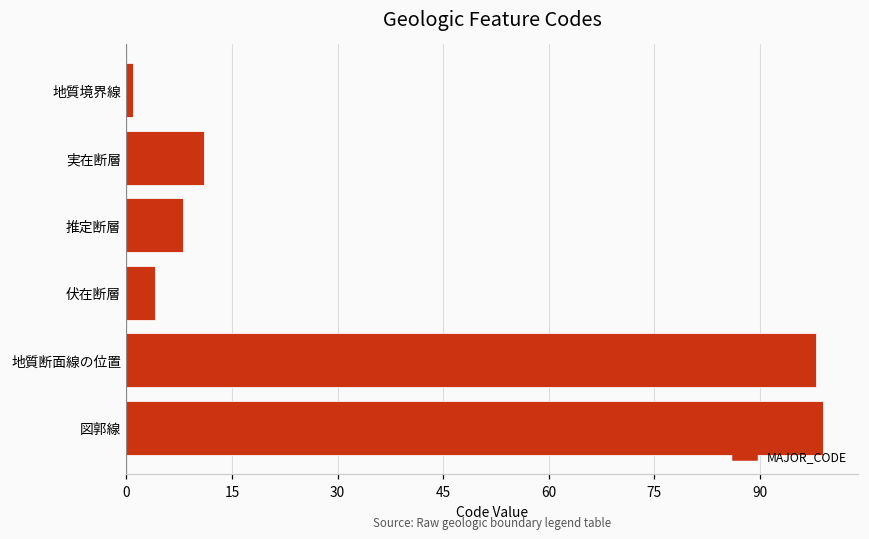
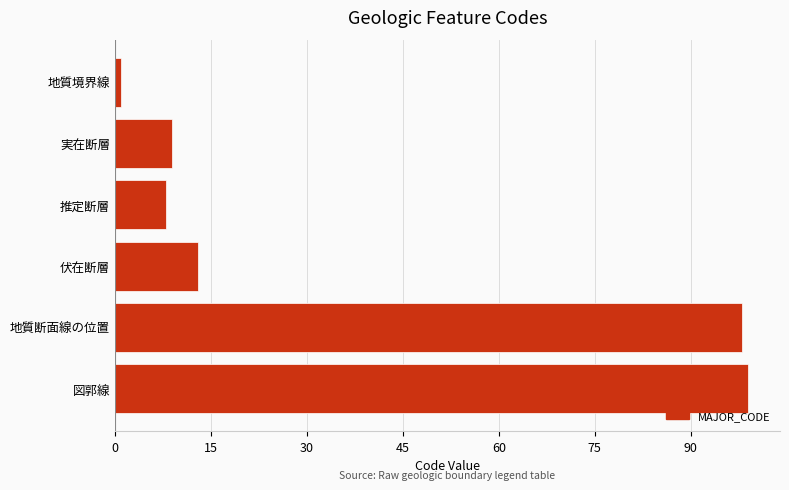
実在断層: 11 -> 9
伏在断層: 4 -> 13
